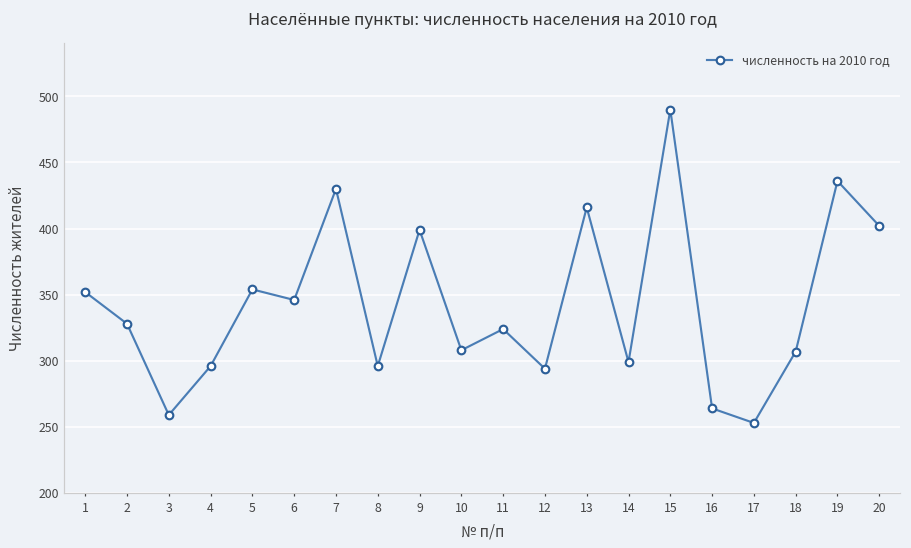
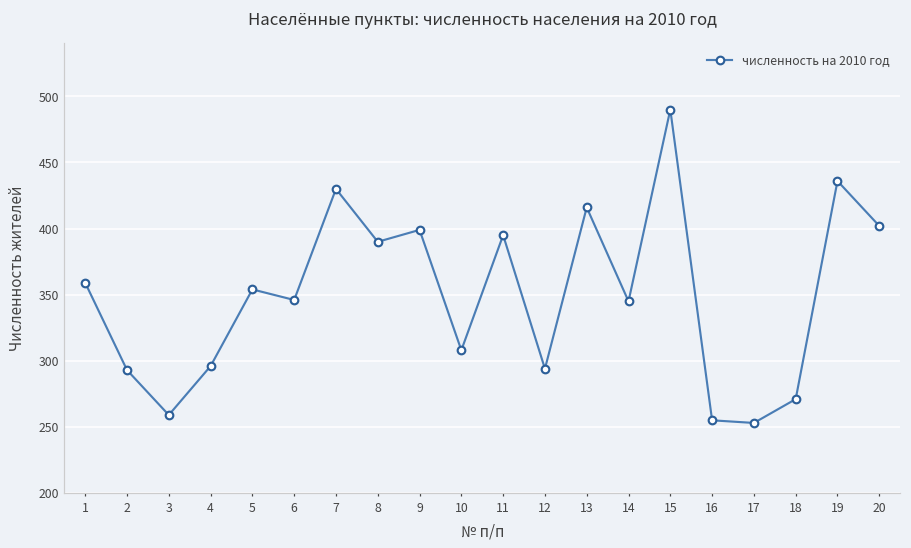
1: 352 -> 359
2: 328 -> 293
8: 296 -> 390
11: 324 -> 395
14: 299 -> 345
16: 264 -> 255
18: 307 -> 271
